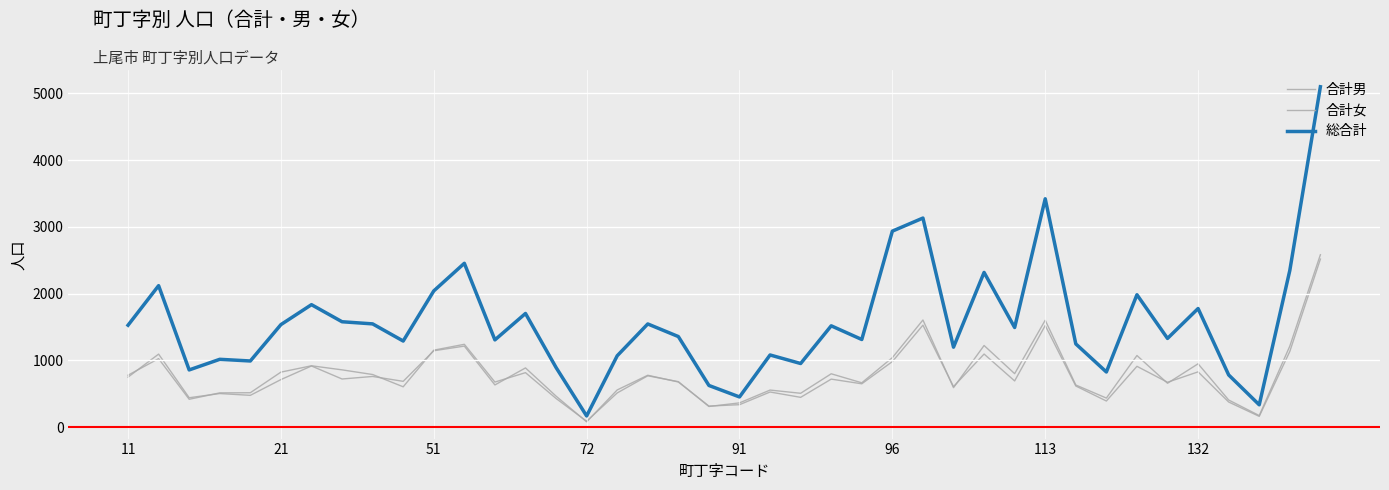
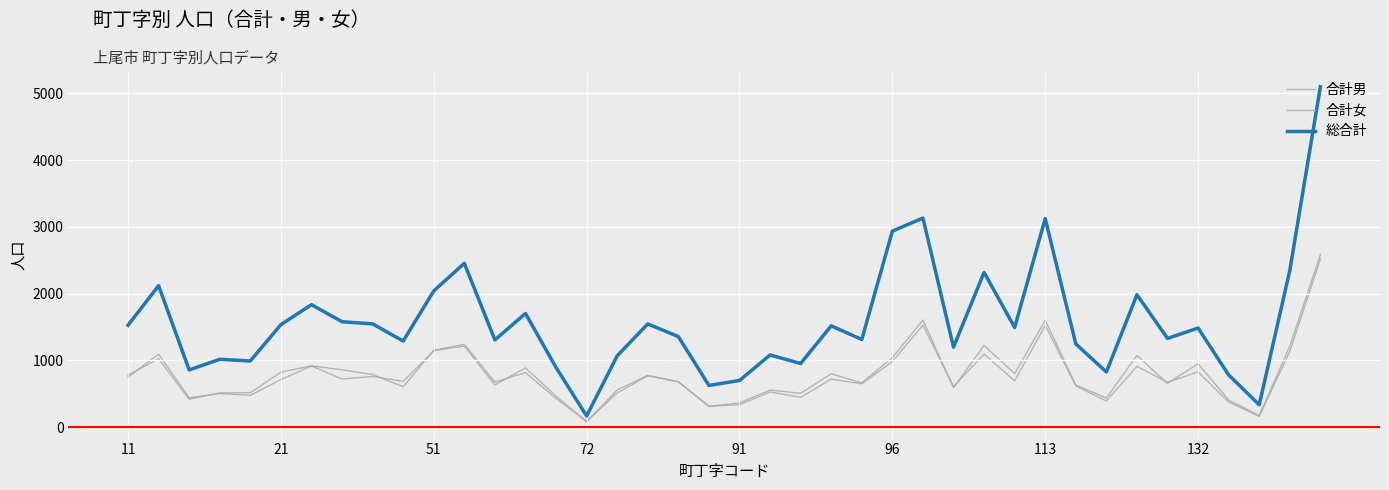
総合計, 91: 500 -> 700
総合計, 113: 3400 -> 3100
総合計, 132: 1800 -> 1500
